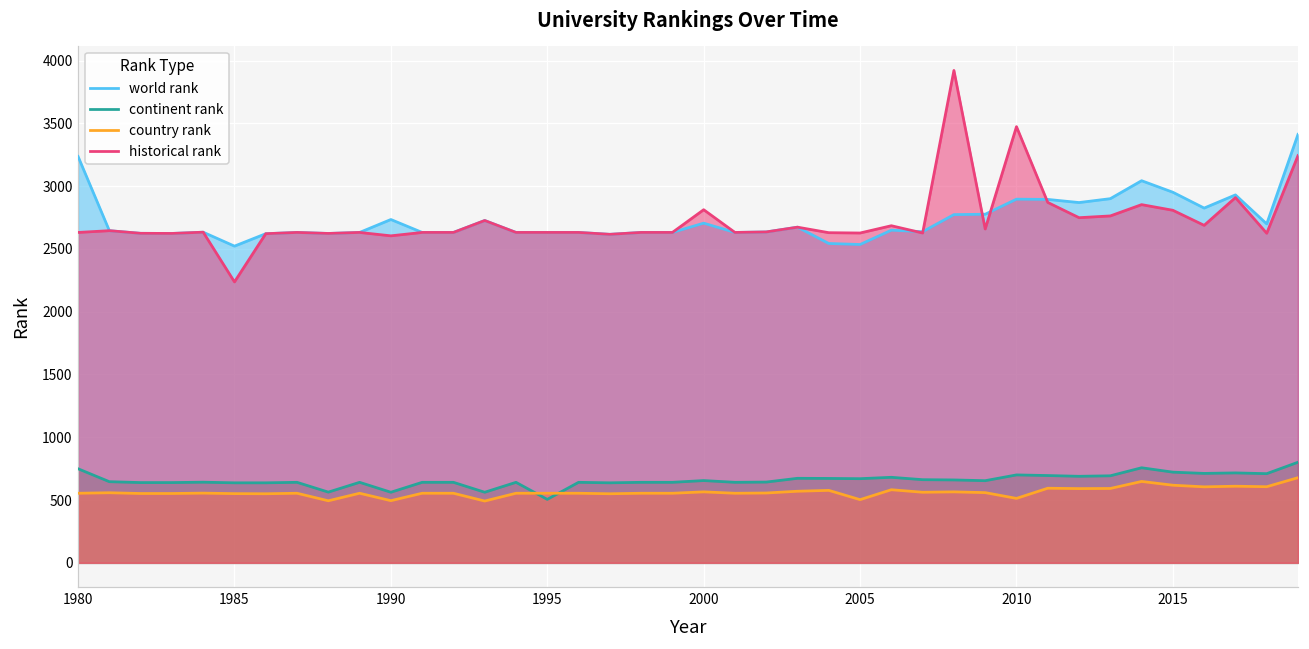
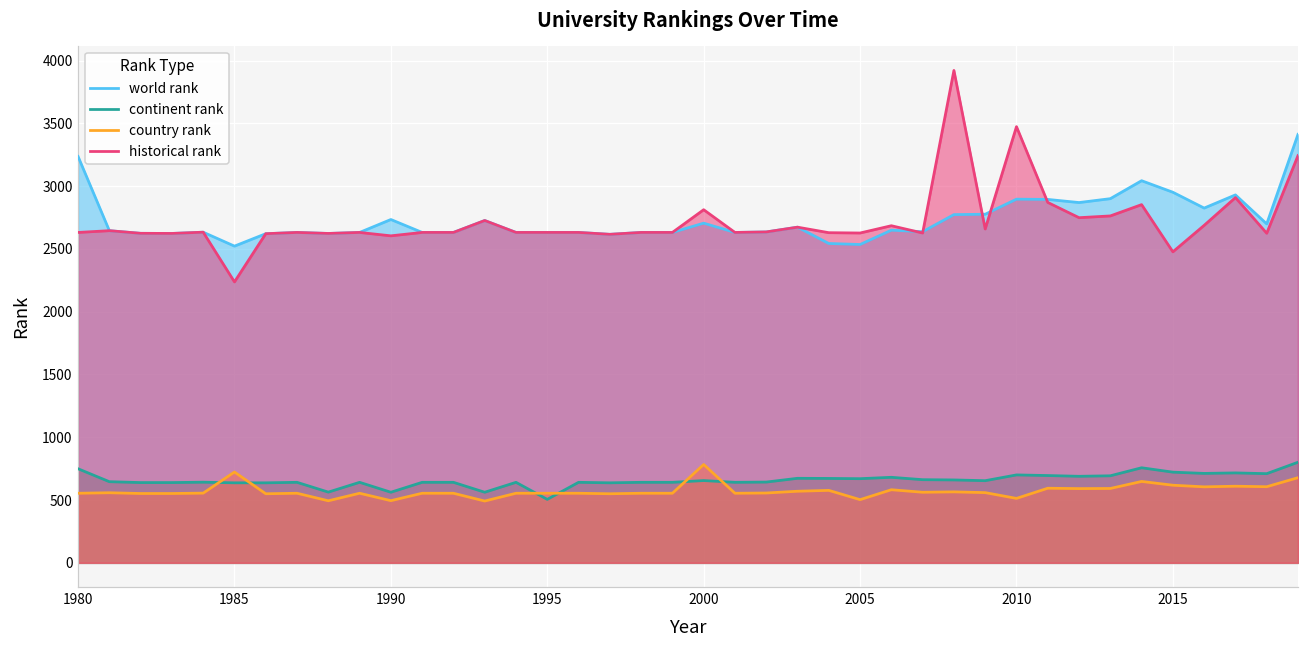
country rank, 1985: 550 -> 720
country rank, 2000: 570 -> 780
historical rank, 2015: 2810 -> 2480
